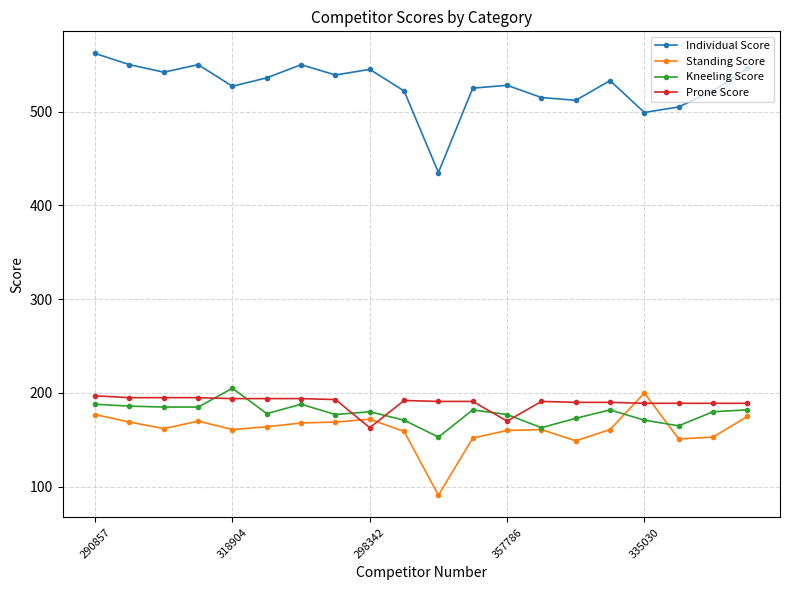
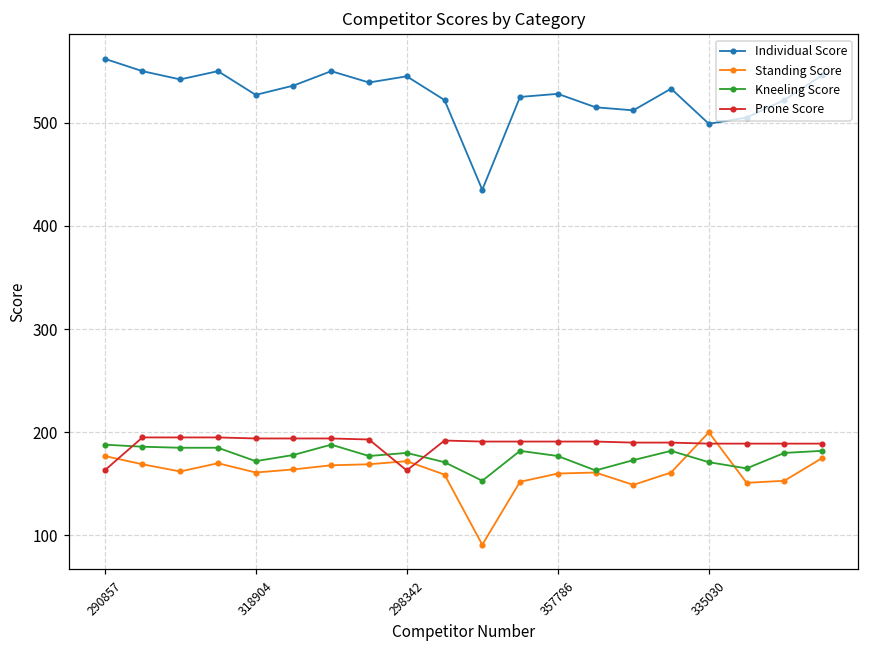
Prone Score, 290857: 200 -> 160
Kneeling Score, 318904: 210 -> 170
Prone Score, 357786: 170 -> 190
